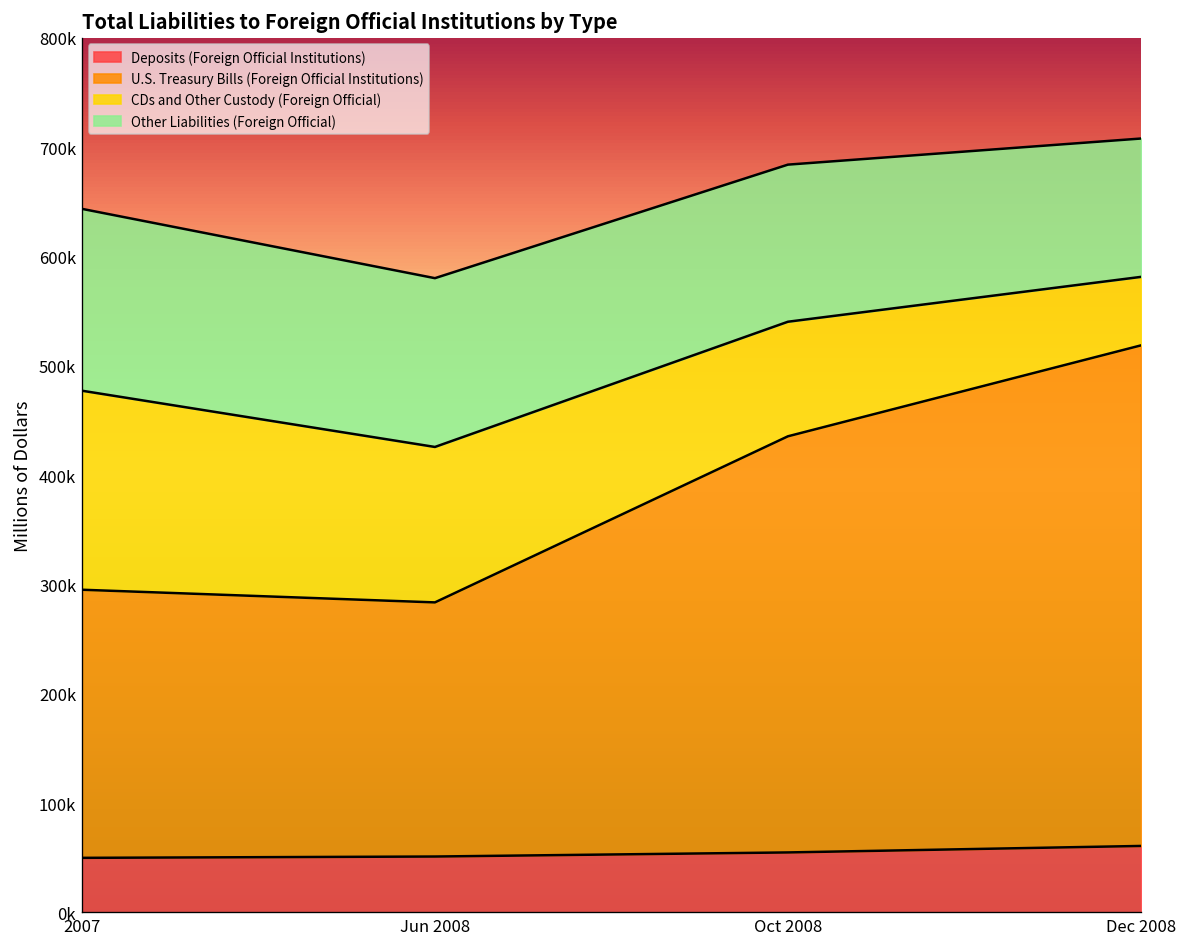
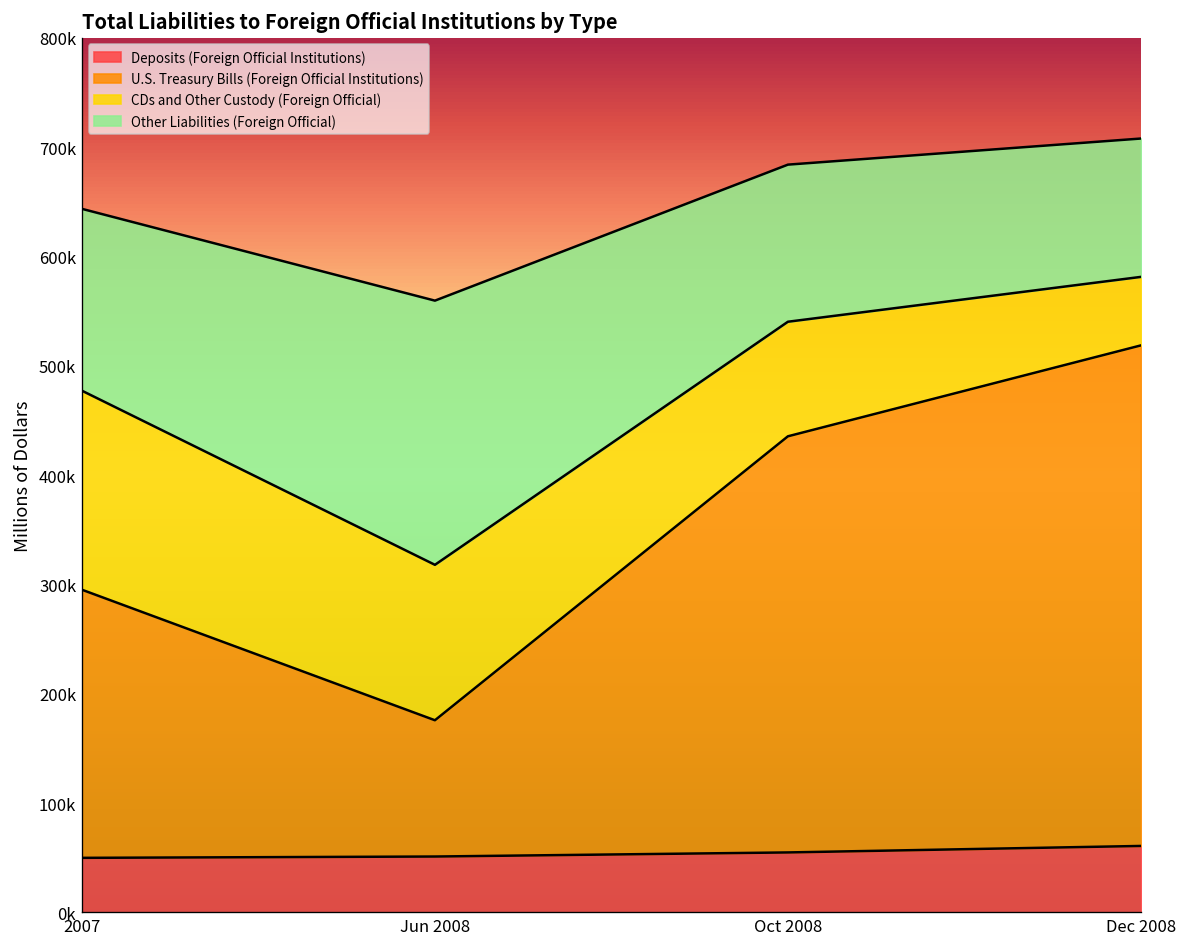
U.S. Treasury Bills (Foreign Official Institutions), Jun 2008: 230000 -> 120000
Other Liabilities (Foreign Official), Jun 2008: 150000 -> 240000
